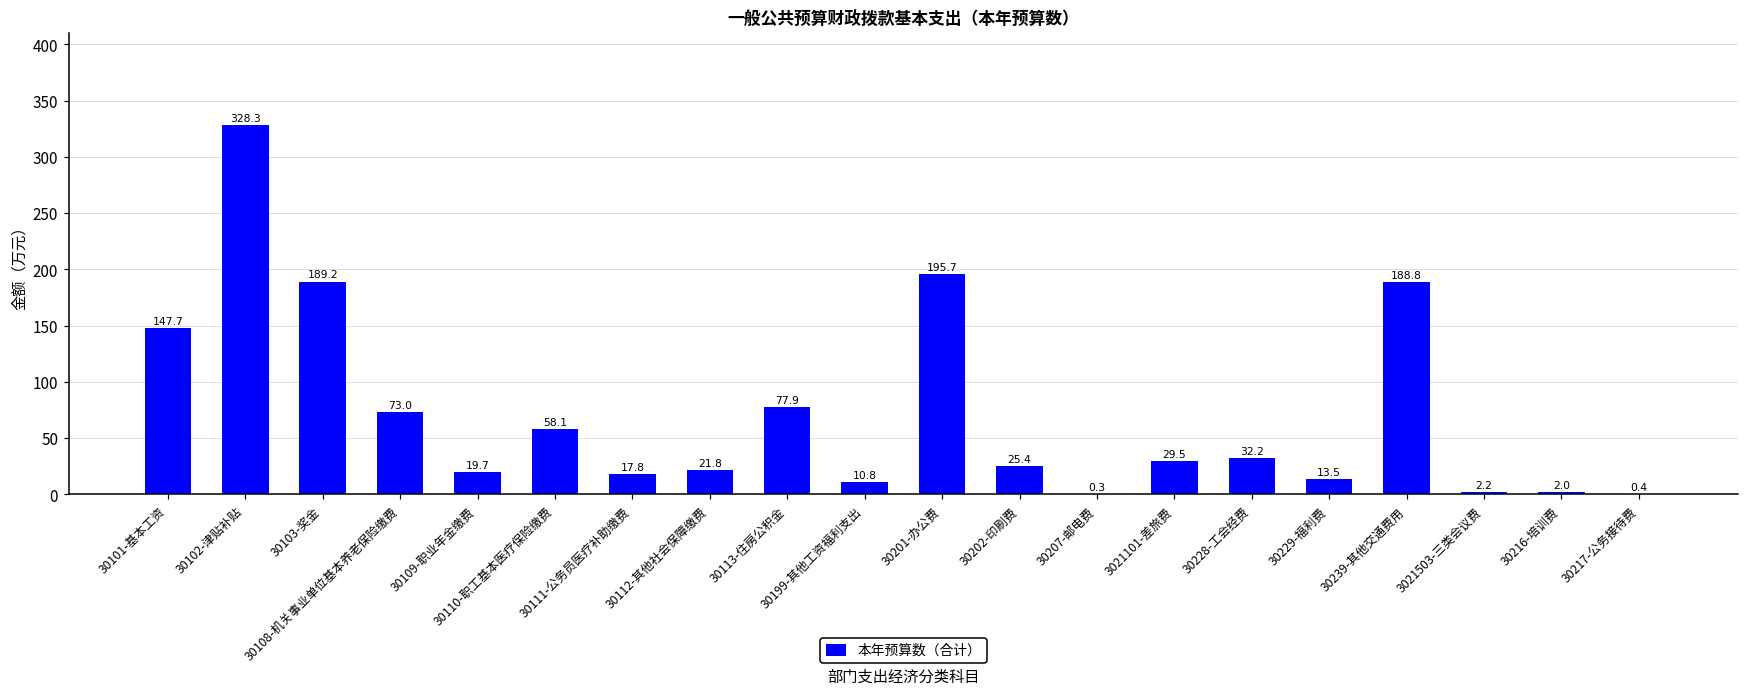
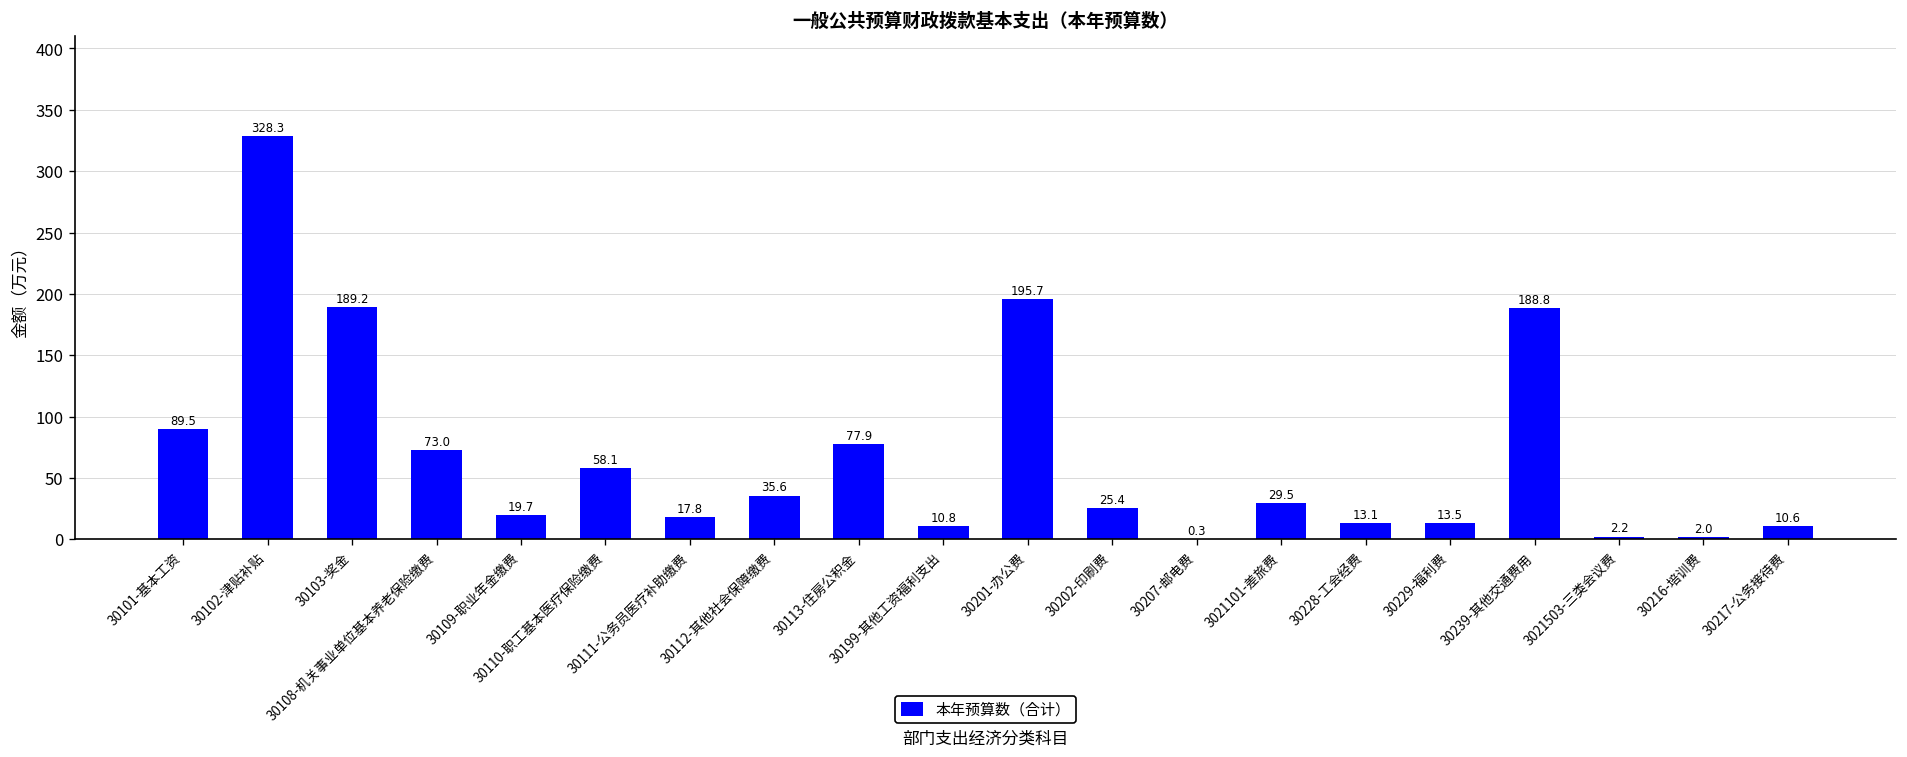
30101-基本工资: 147.7 -> 89.5
30112-其他社会保障缴费: 21.8 -> 35.6
30228-工会经费: 32.2 -> 13.1
30217-公务接待费: 0.4 -> 10.6
